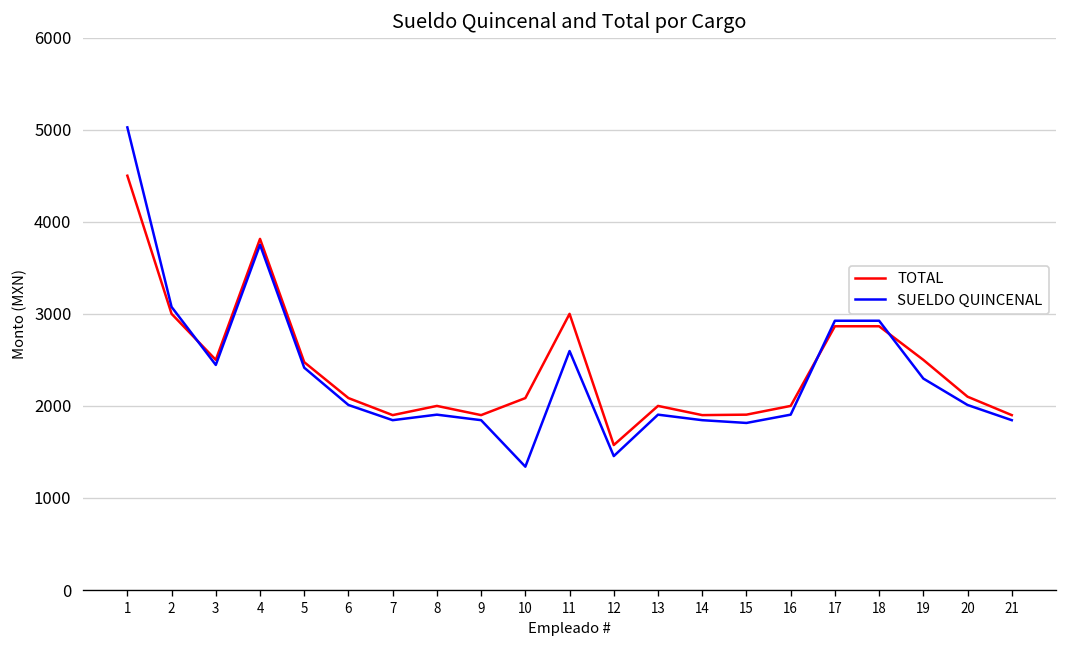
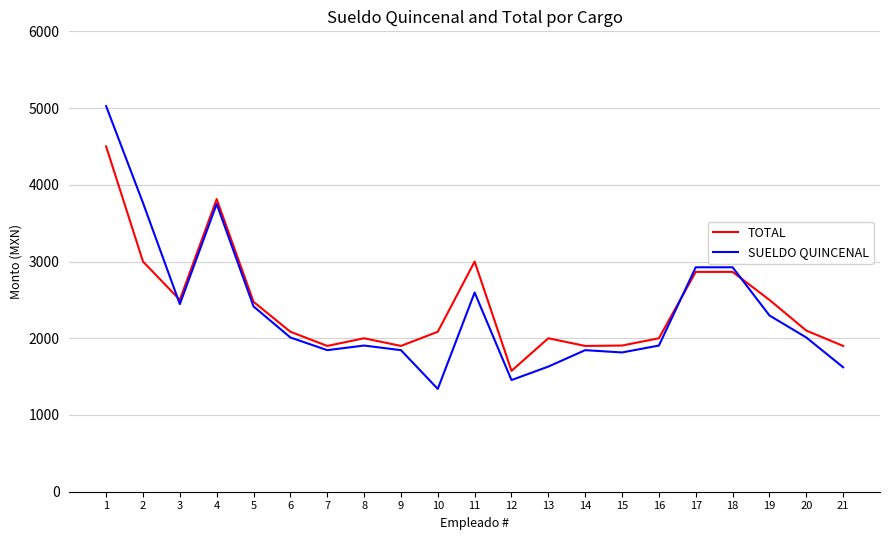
SUELDO QUINCENAL, 2: 3100 -> 3800
SUELDO QUINCENAL, 13: 1900 -> 1600
SUELDO QUINCENAL, 21: 1800 -> 1600
